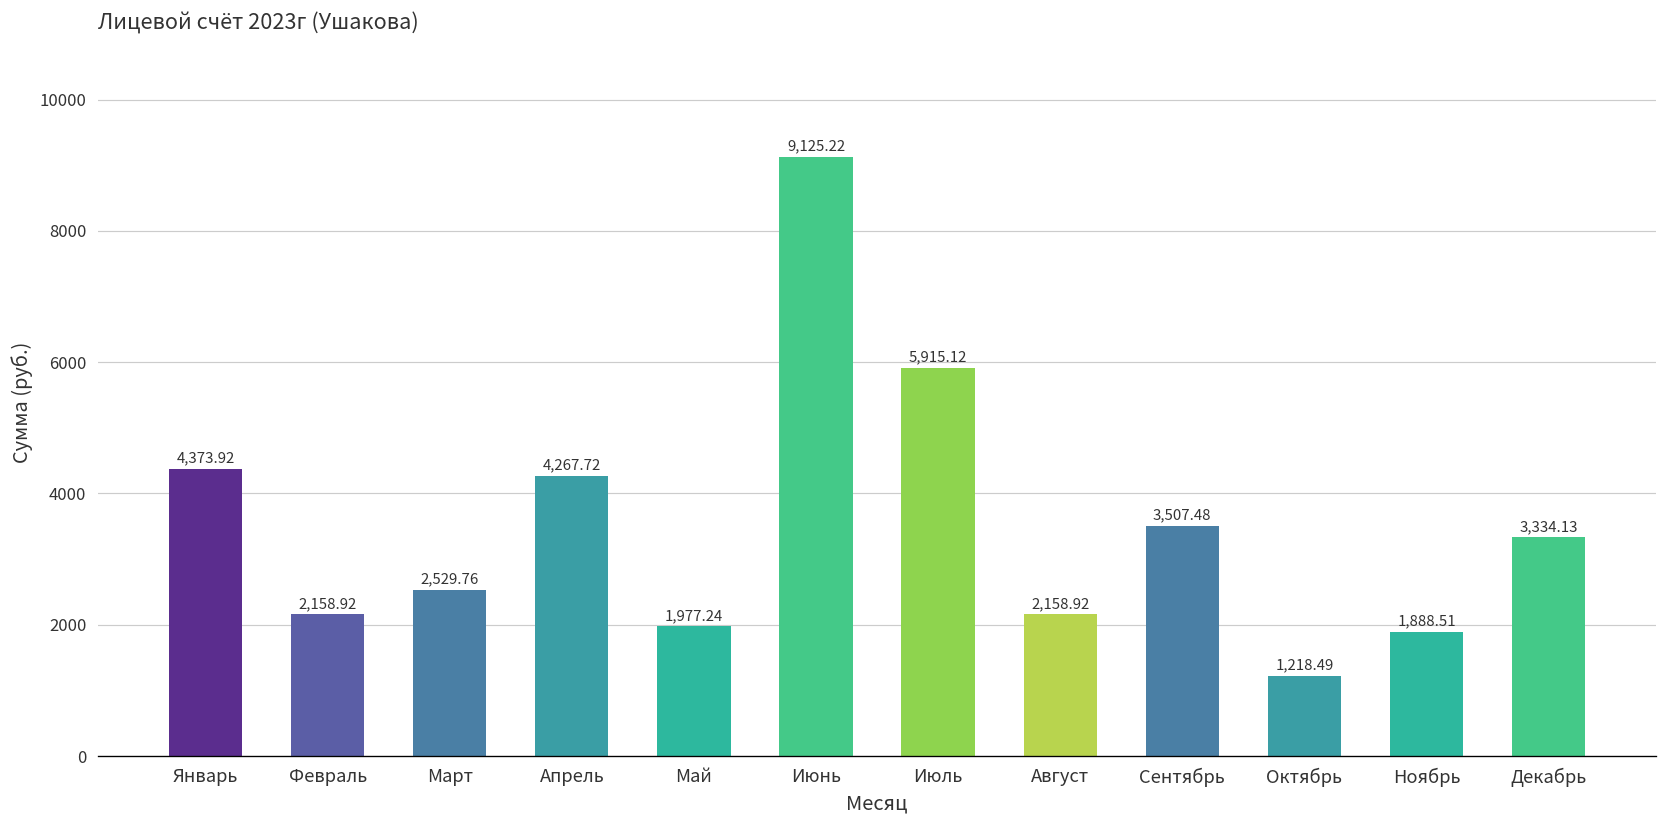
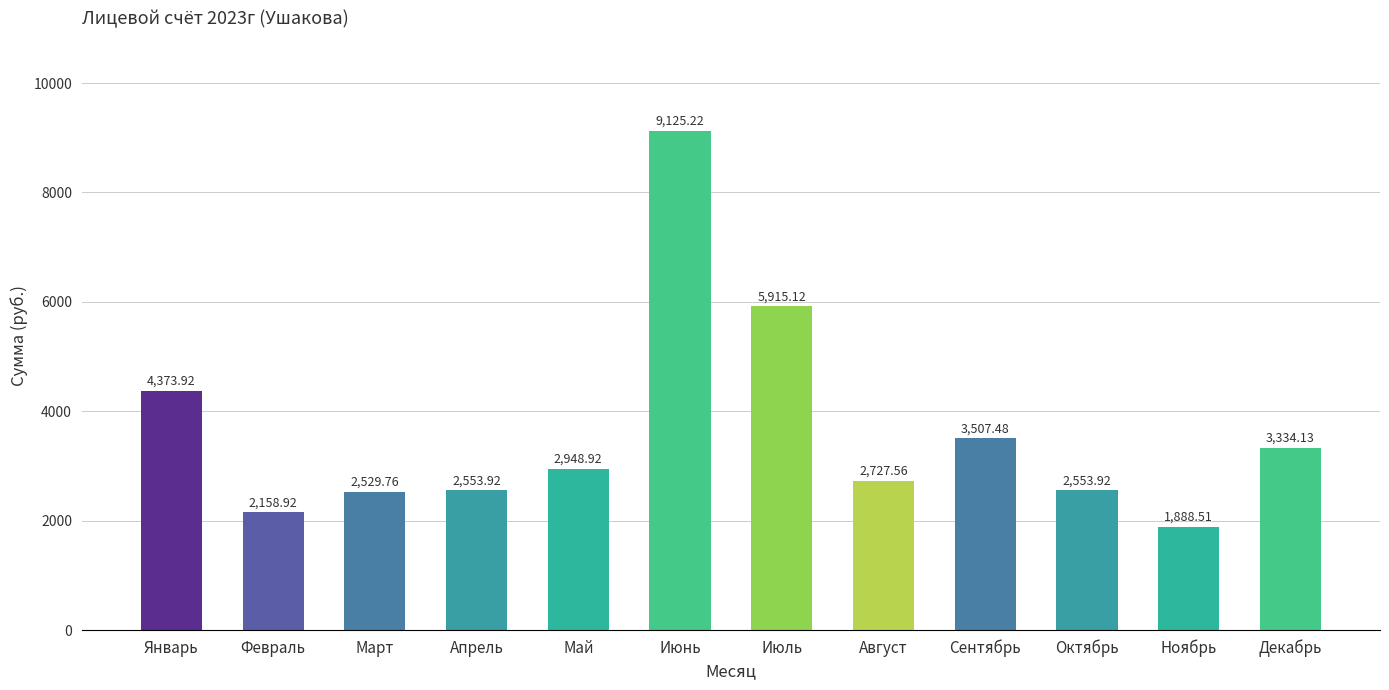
Апрель: 4,267.72 -> 2,553.92
Май: 1,977.24 -> 2,948.92
Август: 2,158.92 -> 2,727.56
Октябрь: 1,218.49 -> 2,553.92
